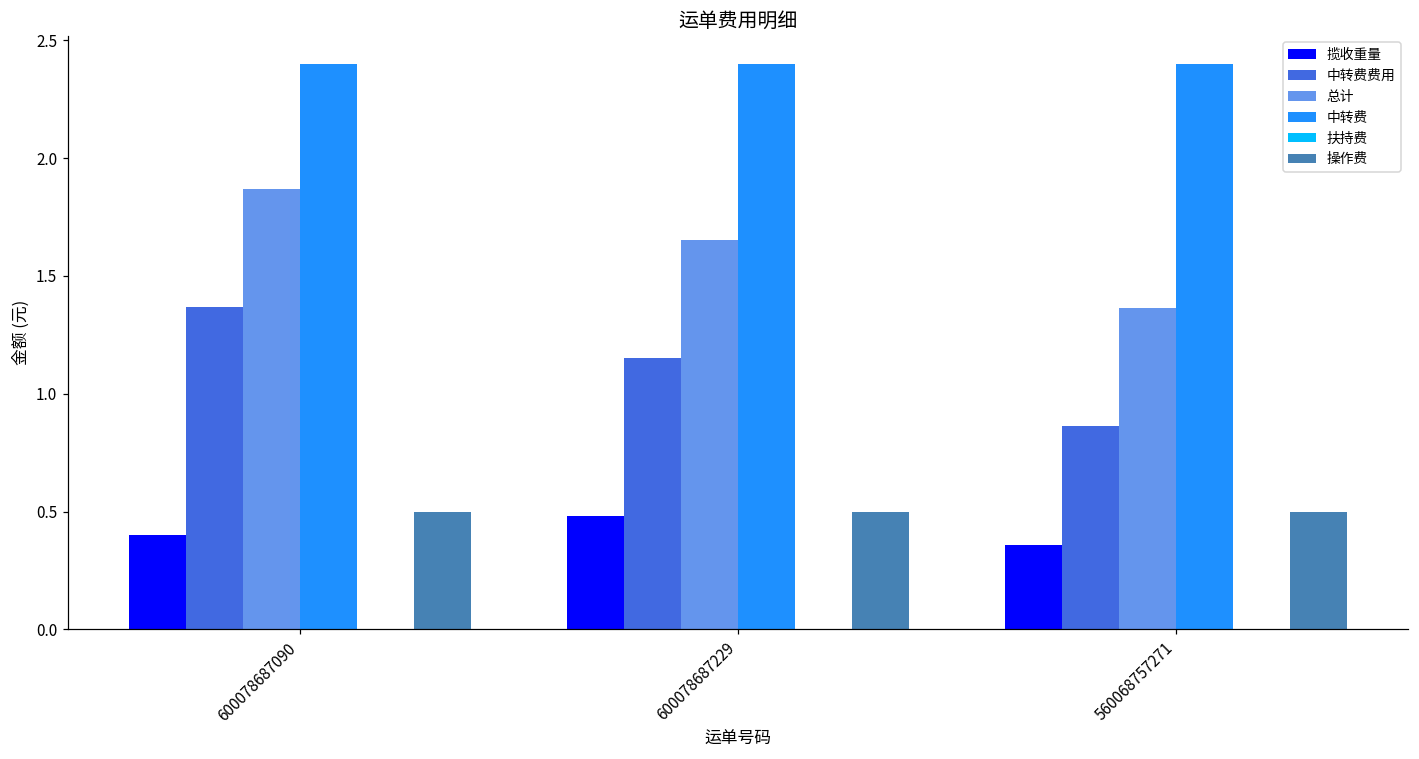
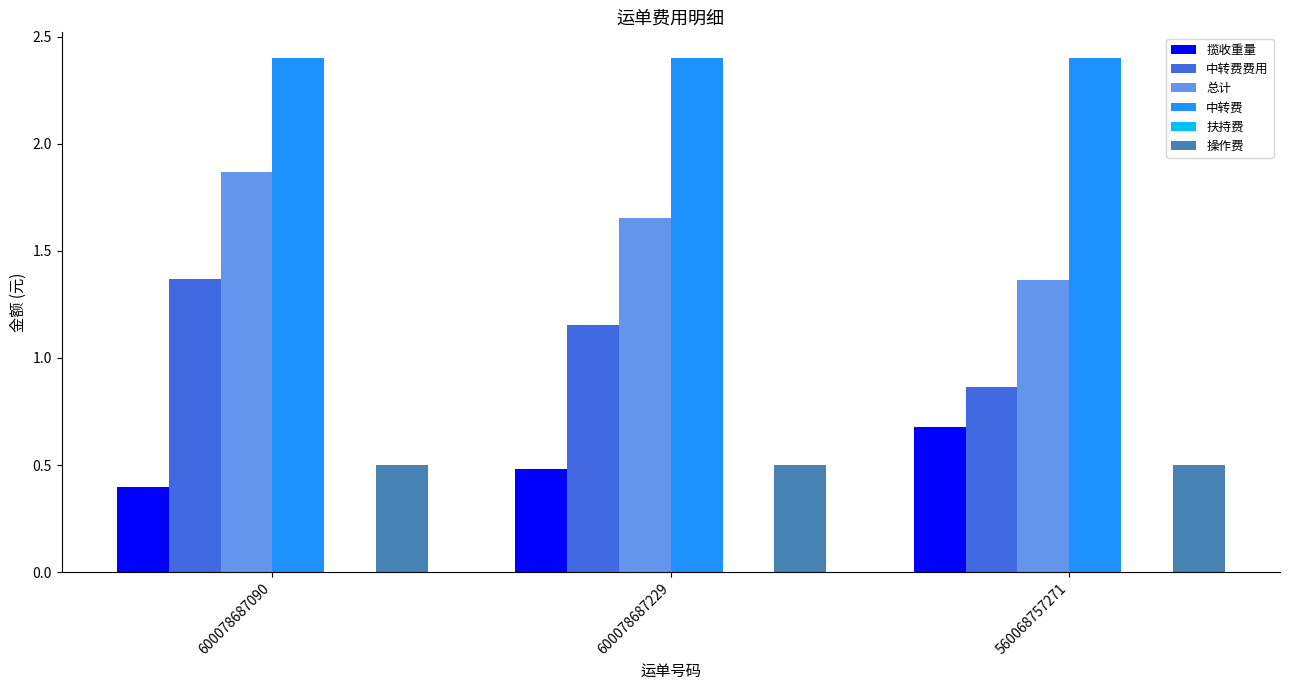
揽收重量, 560068757271: 0.36 -> 0.68
